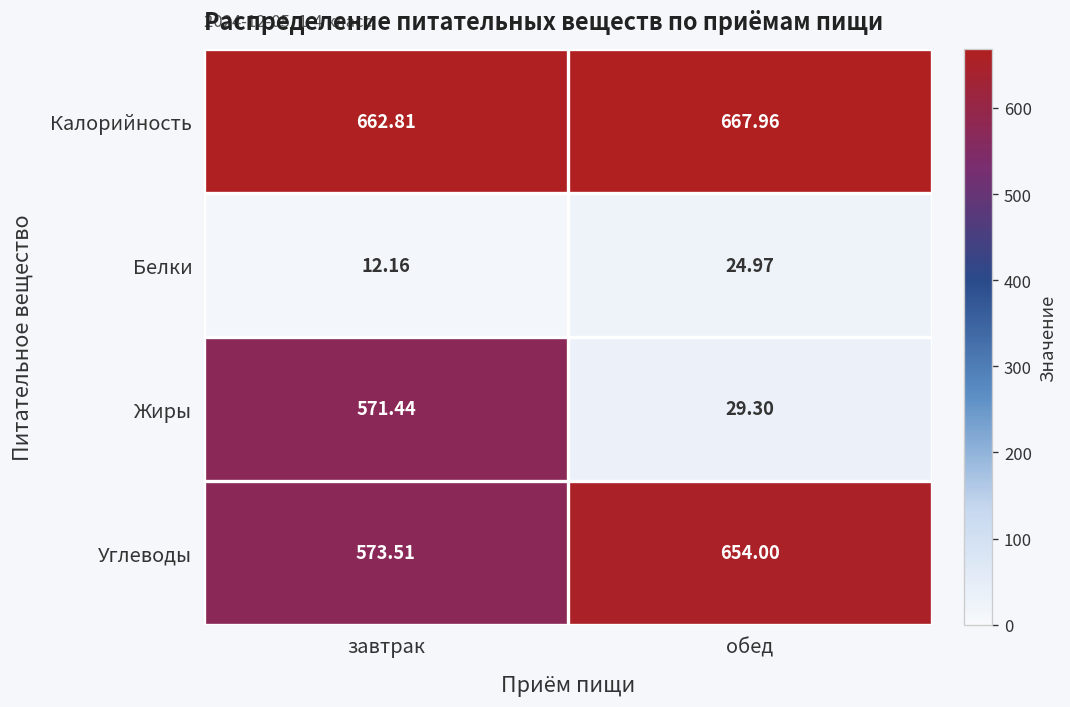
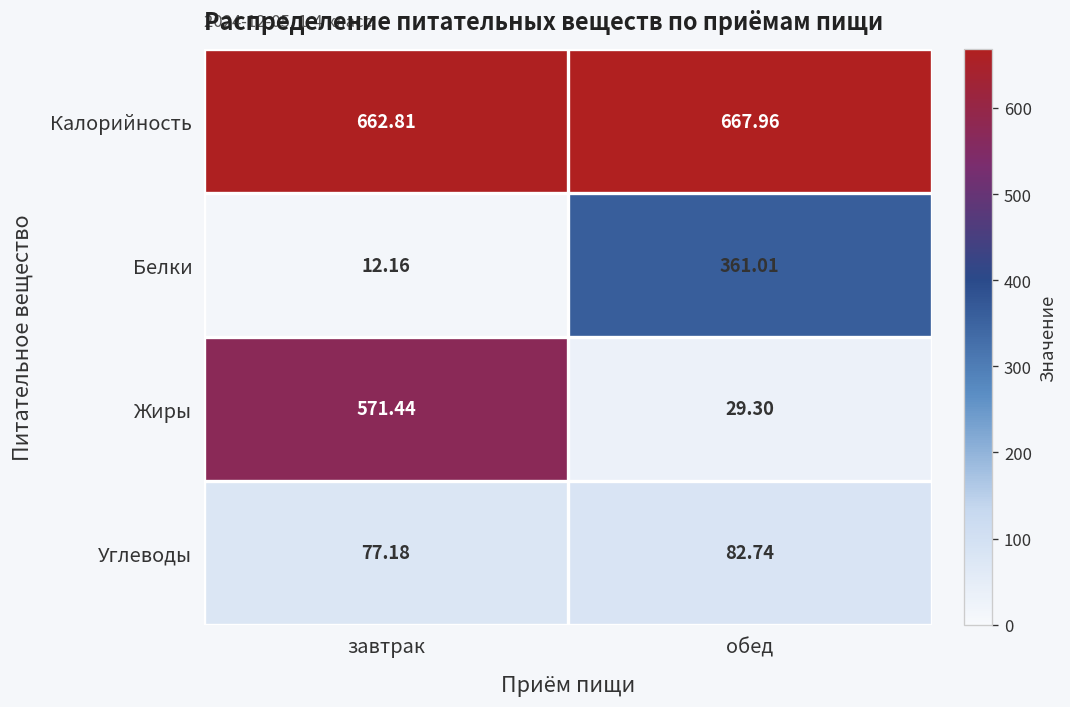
Белки, обед: 24.97 -> 361.01
Углеводы, завтрак: 573.51 -> 77.18
Углеводы, обед: 654.00 -> 82.74
